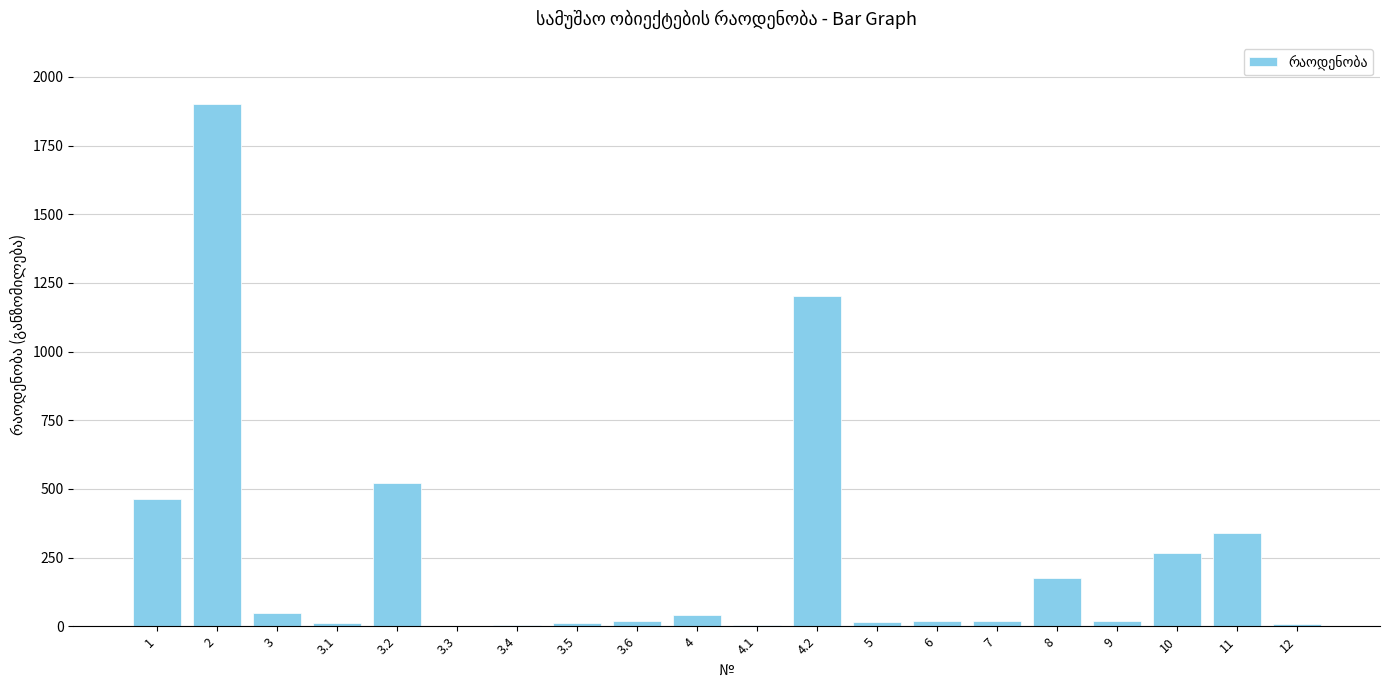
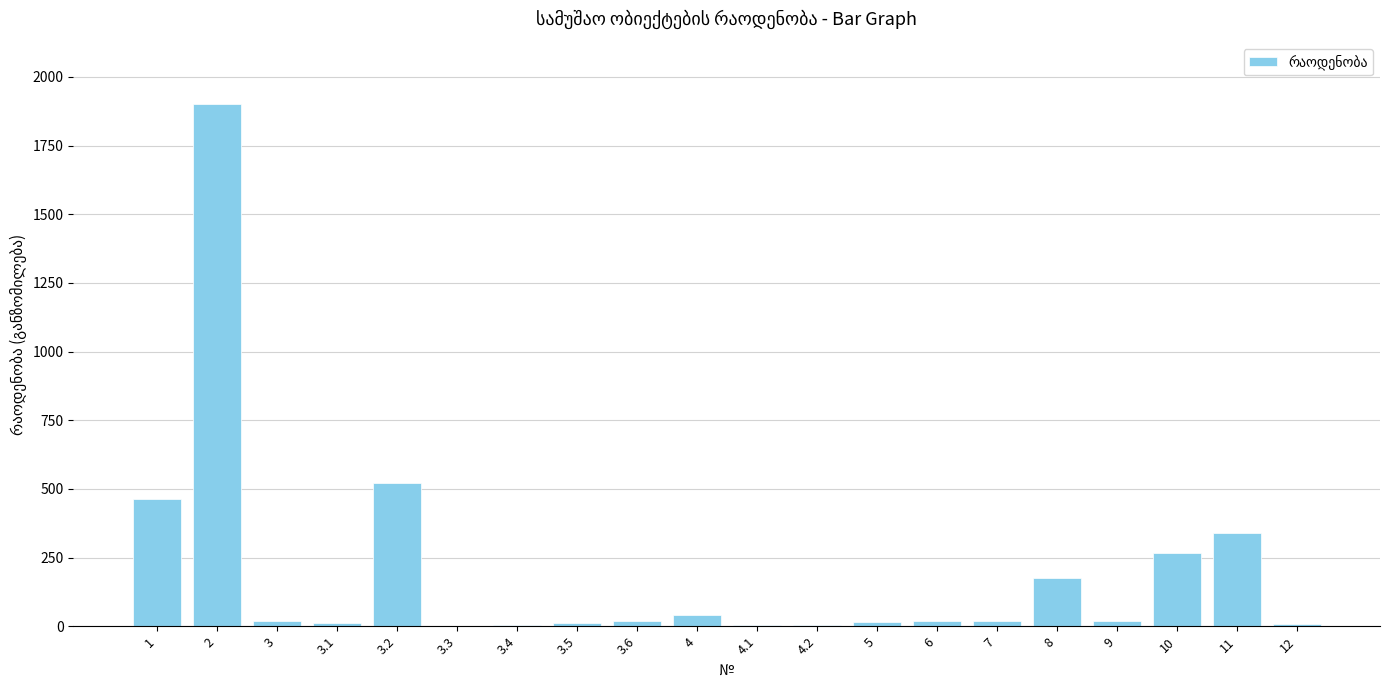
3: 50 -> 20
4.2: 1200 -> 10
